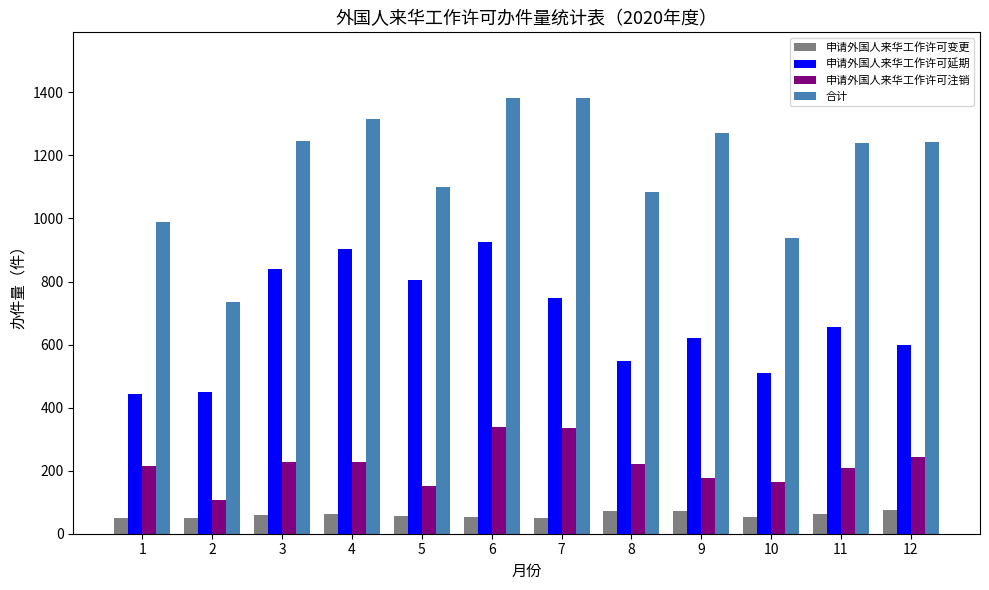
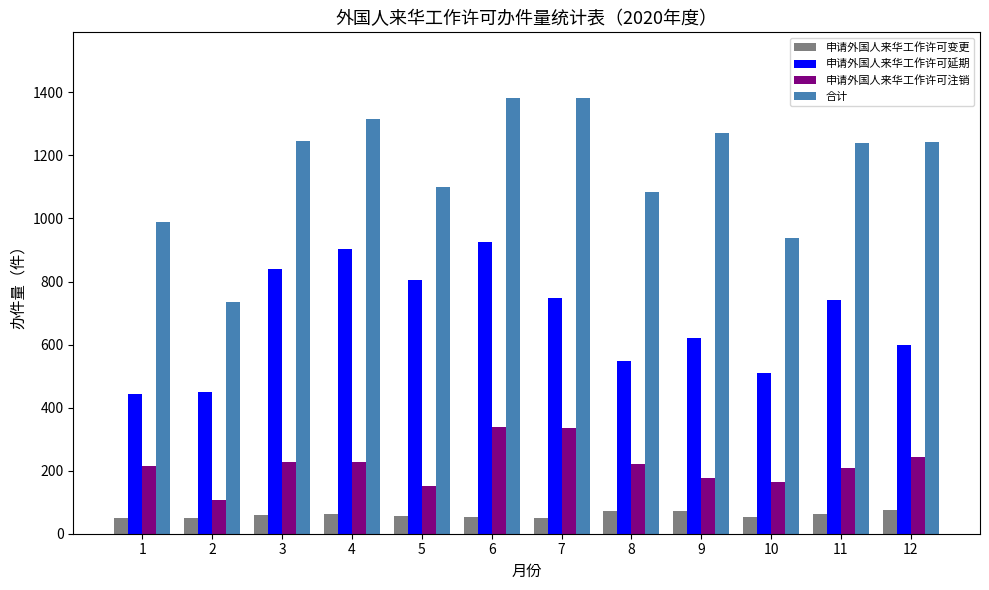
申请外国人来华工作许可延期, 11: 660 -> 740
